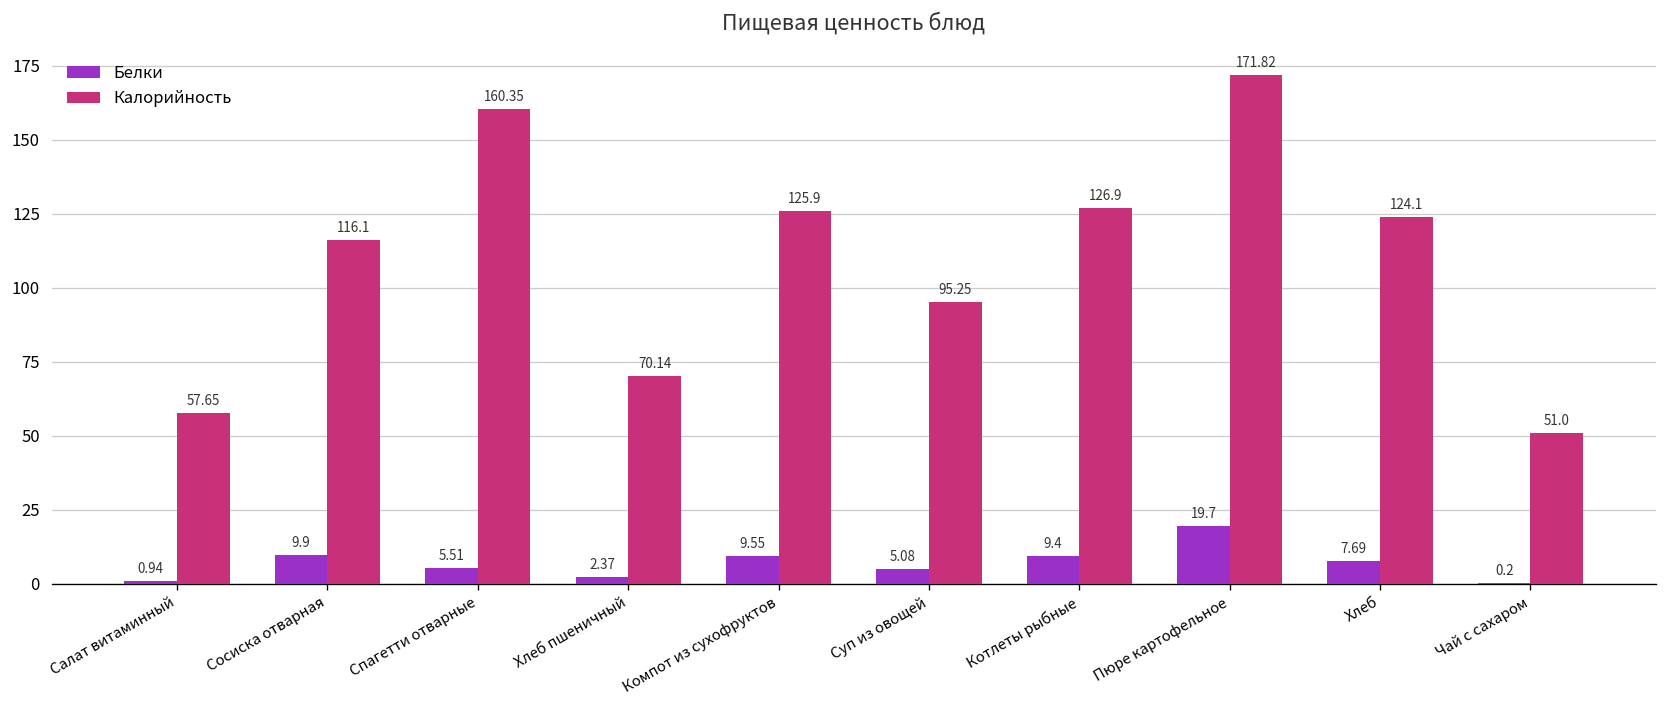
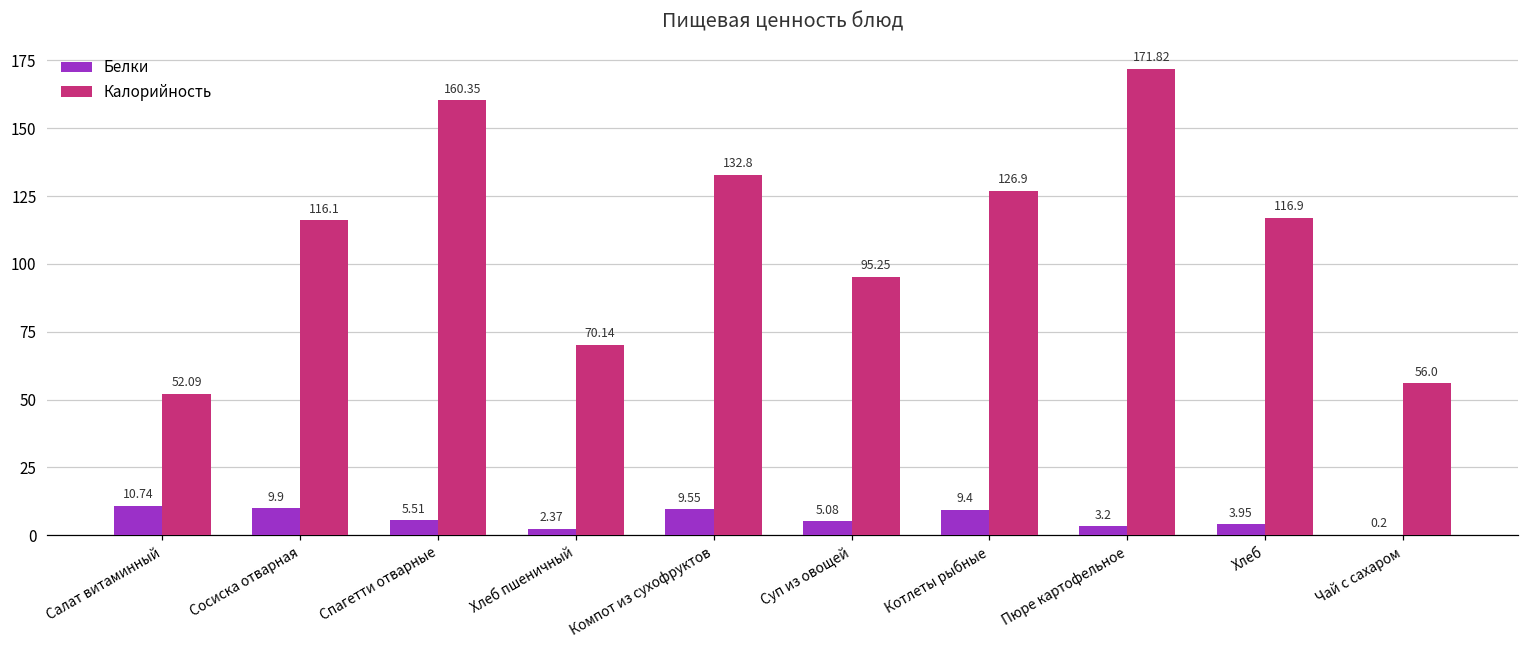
Белки, Салат витаминный: 0.94 -> 10.74
Калорийность, Салат витаминный: 57.65 -> 52.09
Калорийность, Компот из сухофруктов: 125.9 -> 132.8
Белки, Пюре картофельное: 19.7 -> 3.2
Белки, Хлеб: 7.69 -> 3.95
Калорийность, Хлеб: 124.1 -> 116.9
Калорийность, Чай с сахаром: 51.0 -> 56.0
